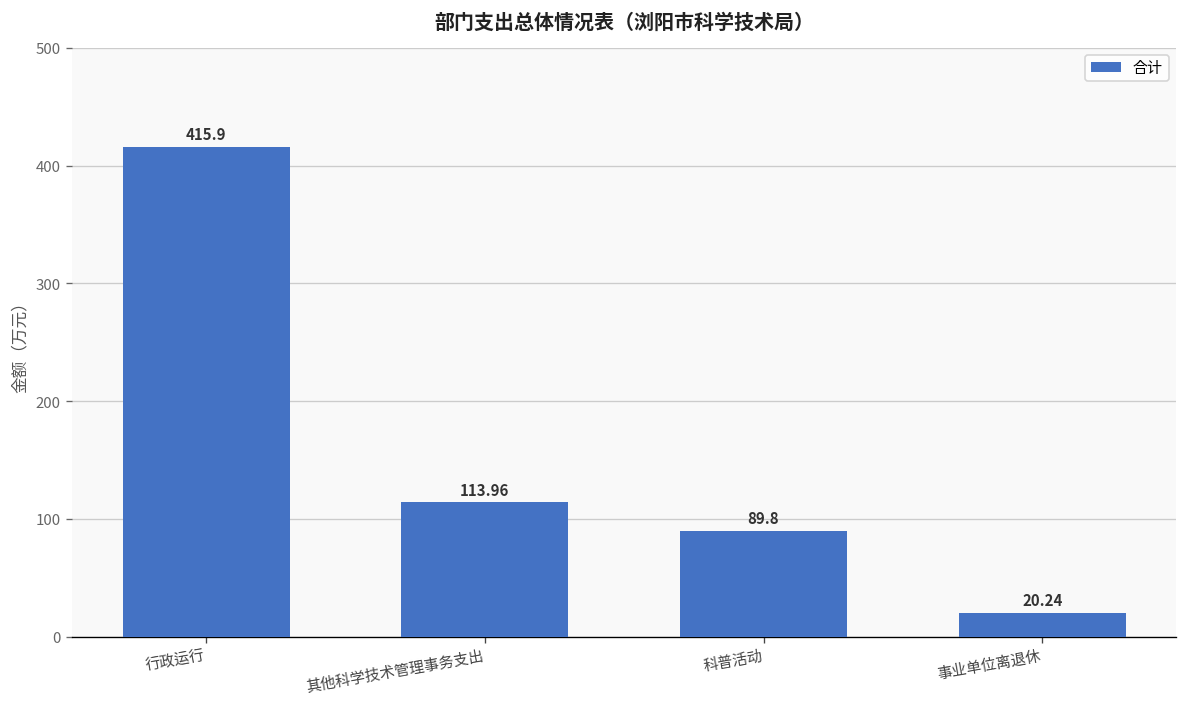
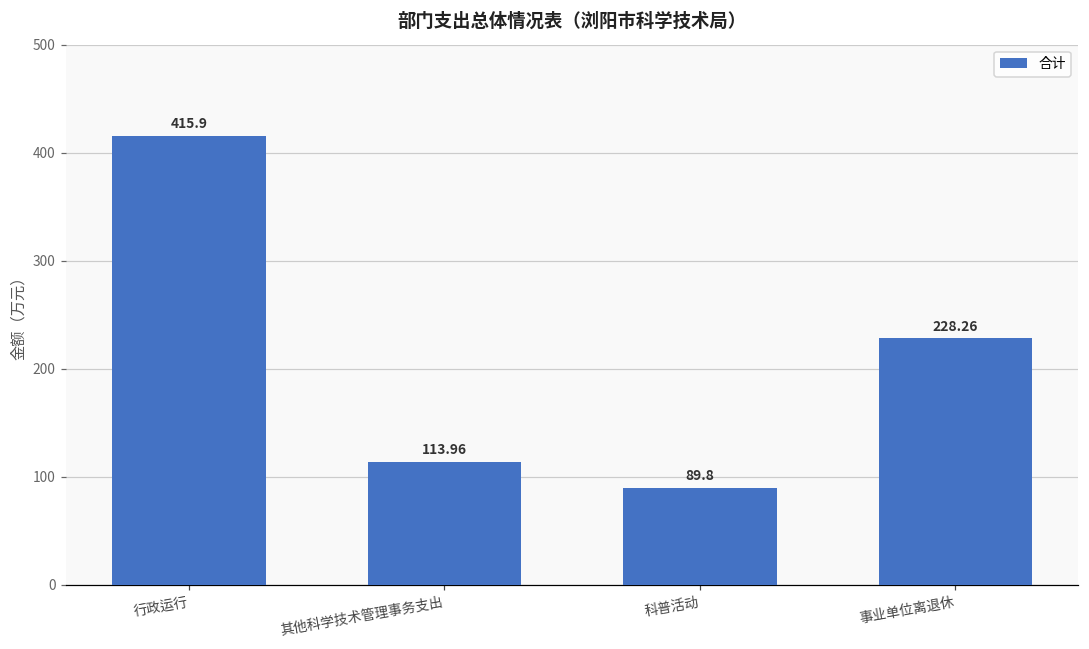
事业单位离退休: 20.24 -> 228.26
